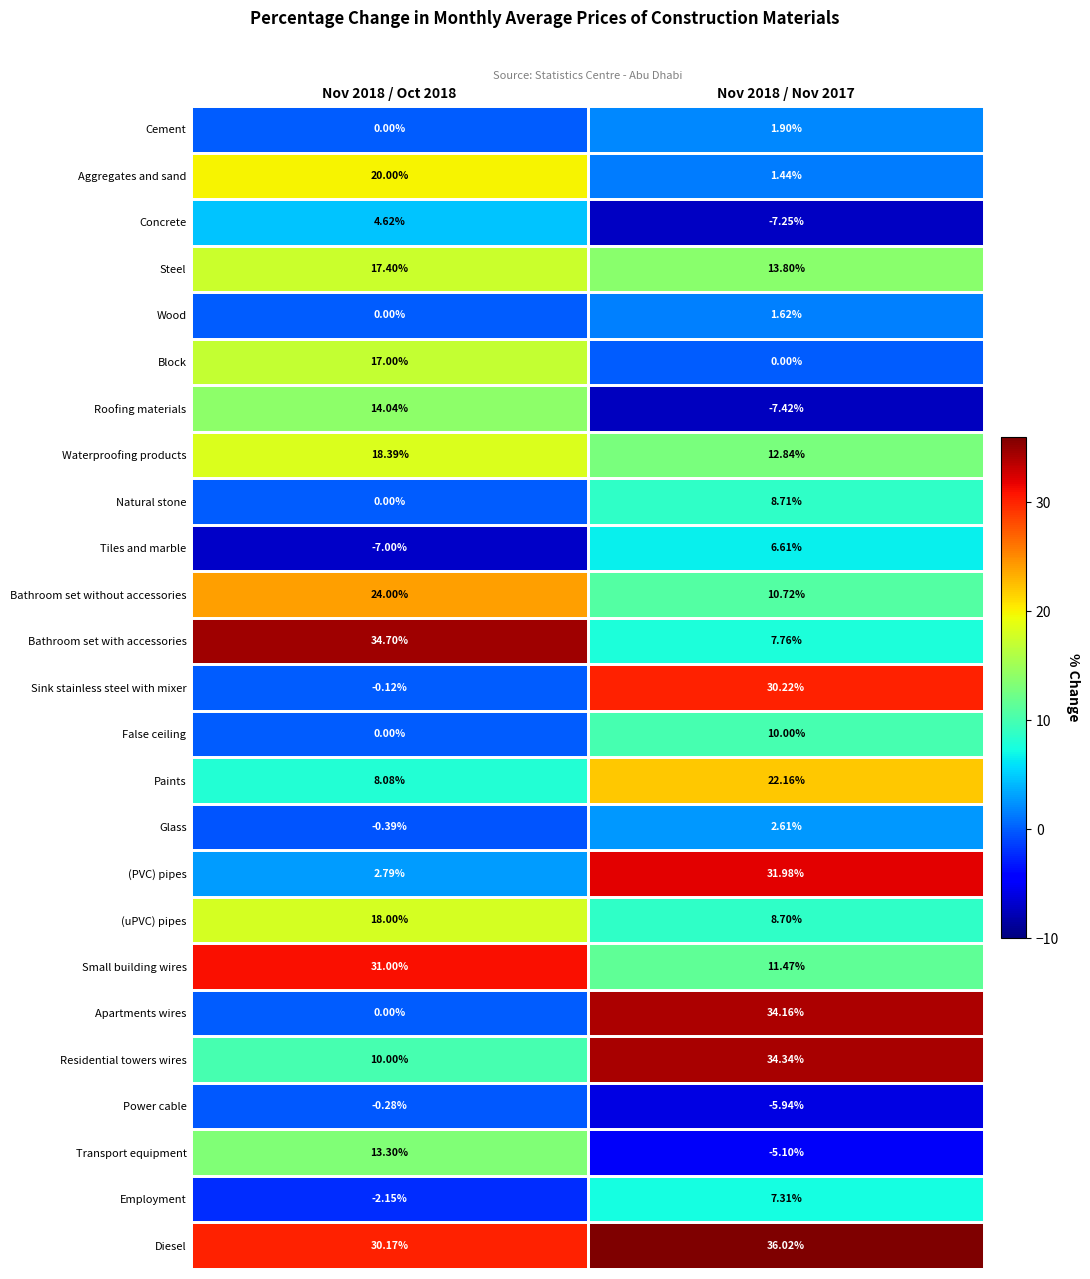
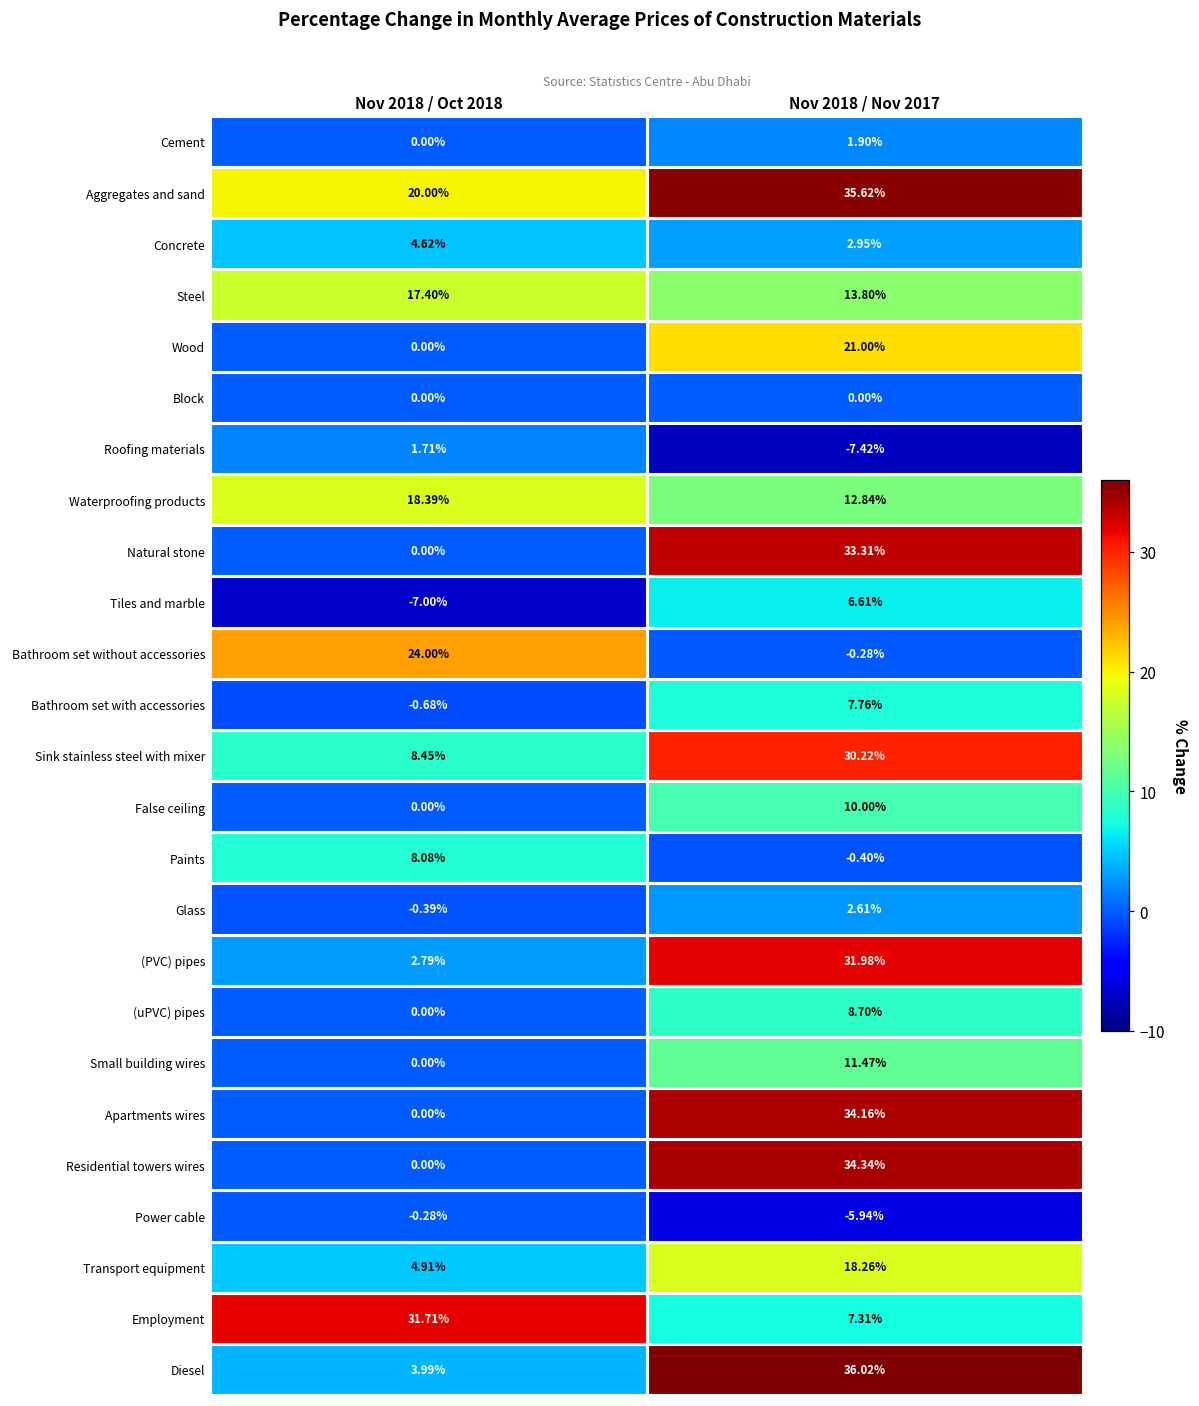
Aggregates and sand, Nov 2018 / Nov 2017: 1.44% -> 35.62%
Concrete, Nov 2018 / Nov 2017: -7.25% -> 2.95%
Wood, Nov 2018 / Nov 2017: 1.62% -> 21.00%
Block, Nov 2018 / Oct 2018: 17.00% -> 0.00%
Roofing materials, Nov 2018 / Oct 2018: 14.04% -> 1.71%
Natural stone, Nov 2018 / Nov 2017: 8.71% -> 33.31%
Bathroom set without accessories, Nov 2018 / Nov 2017: 10.72% -> -0.28%
Bathroom set with accessories, Nov 2018 / Oct 2018: 34.70% -> -0.68%
Sink stainless steel with mixer, Nov 2018 / Oct 2018: -0.12% -> 8.45%
Paints, Nov 2018 / Nov 2017: 22.16% -> -0.40%
(uPVC) pipes, Nov 2018 / Oct 2018: 18.00% -> 0.00%
Small building wires, Nov 2018 / Oct 2018: 31.00% -> 0.00%
Residential towers wires, Nov 2018 / Oct 2018: 10.00% -> 0.00%
Transport equipment, Nov 2018 / Oct 2018: 13.30% -> 4.91%
Transport equipment, Nov 2018 / Nov 2017: -5.10% -> 18.26%
Employment, Nov 2018 / Oct 2018: -2.15% -> 31.71%
Diesel, Nov 2018 / Oct 2018: 30.17% -> 3.99%
